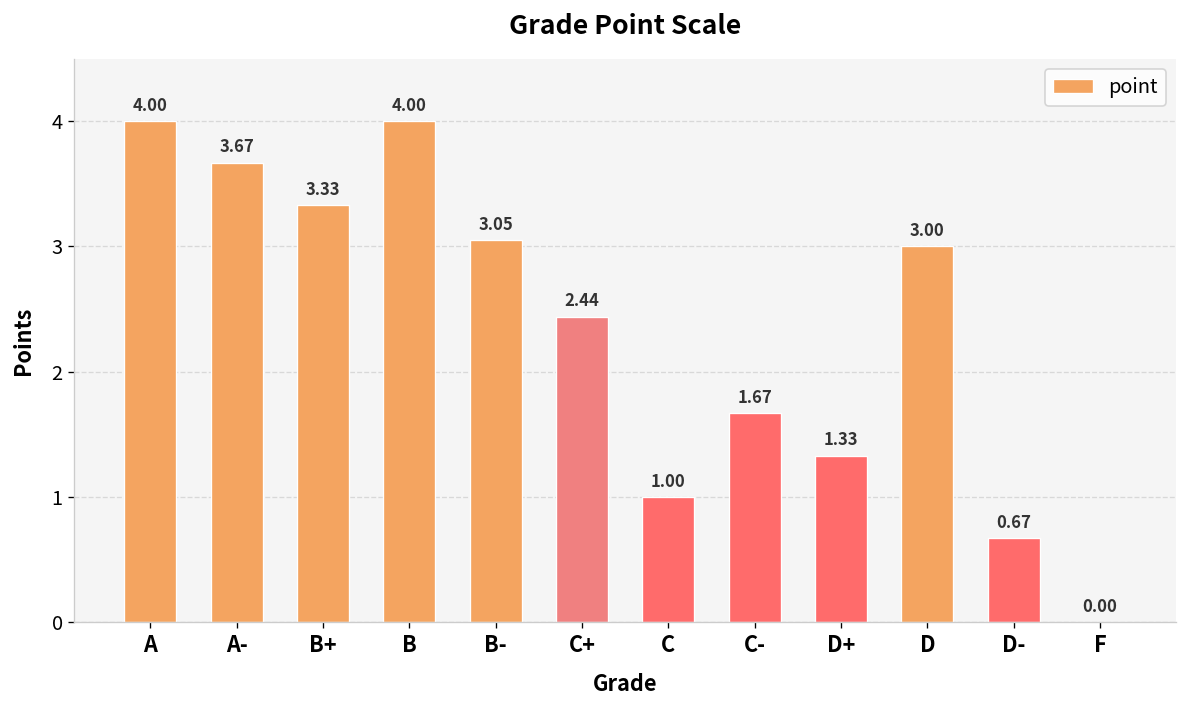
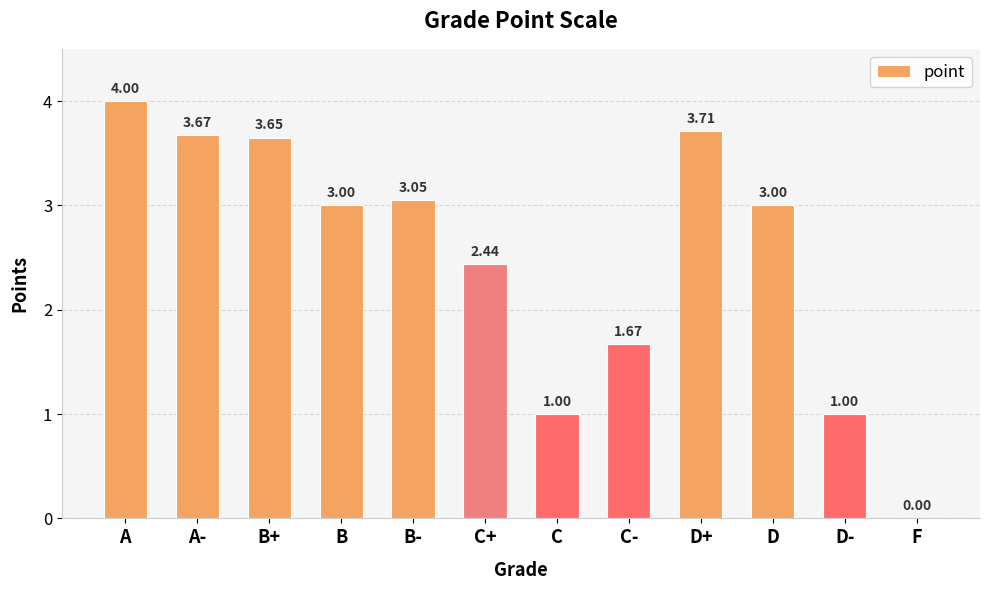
B+: 3.33 -> 3.65
B: 4.00 -> 3.00
D+: 1.33 -> 3.71
D-: 0.67 -> 1.00
